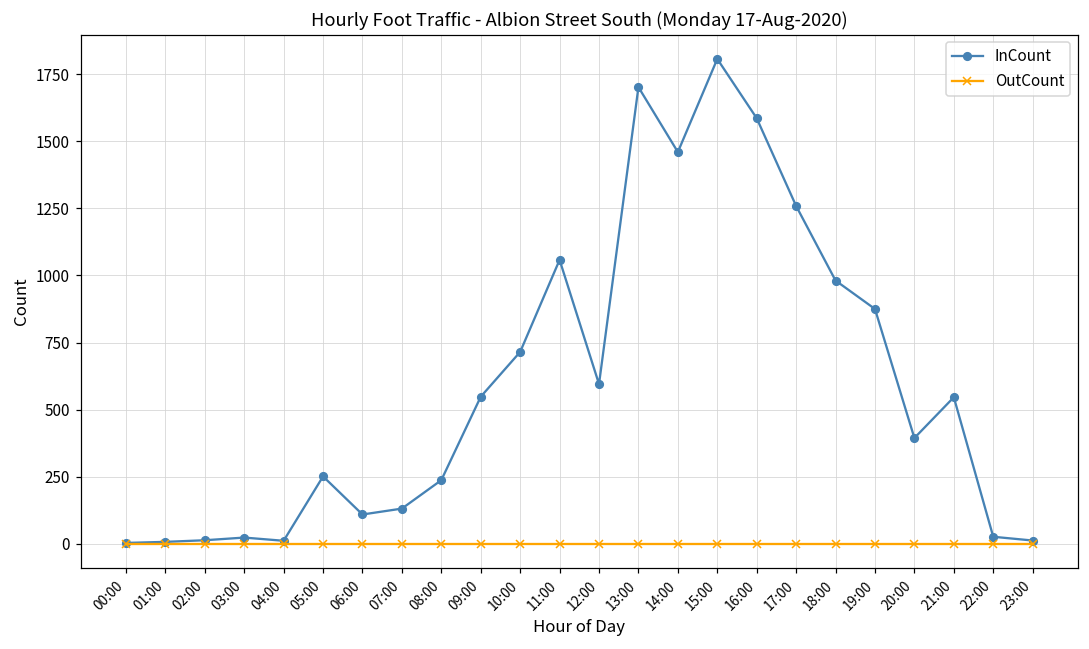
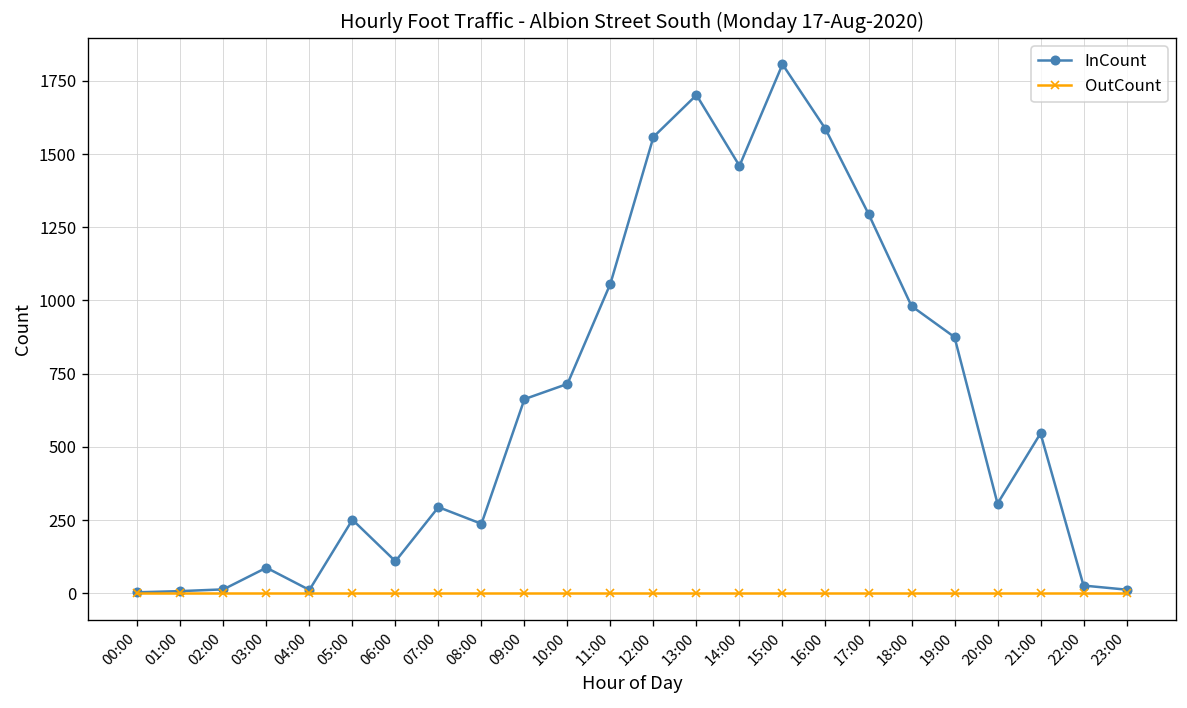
InCount, 03:00: 20 -> 90
InCount, 07:00: 130 -> 290
InCount, 09:00: 550 -> 660
InCount, 12:00: 600 -> 1560
InCount, 17:00: 1260 -> 1300
InCount, 20:00: 390 -> 310
